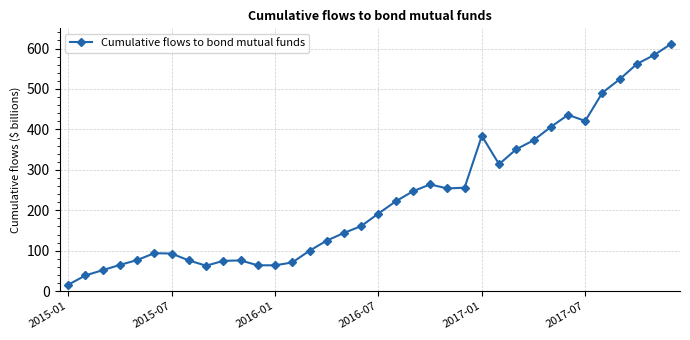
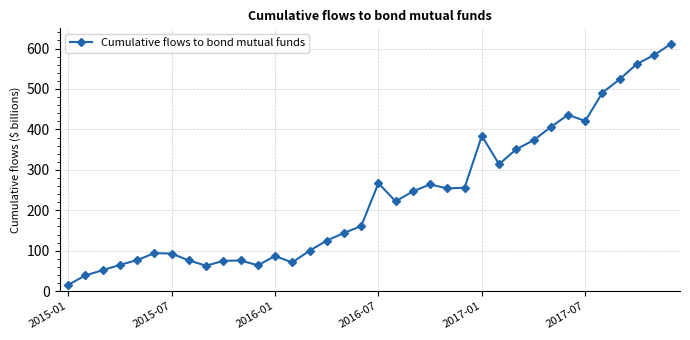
2016-01: 60 -> 90
2016-07: 190 -> 270
